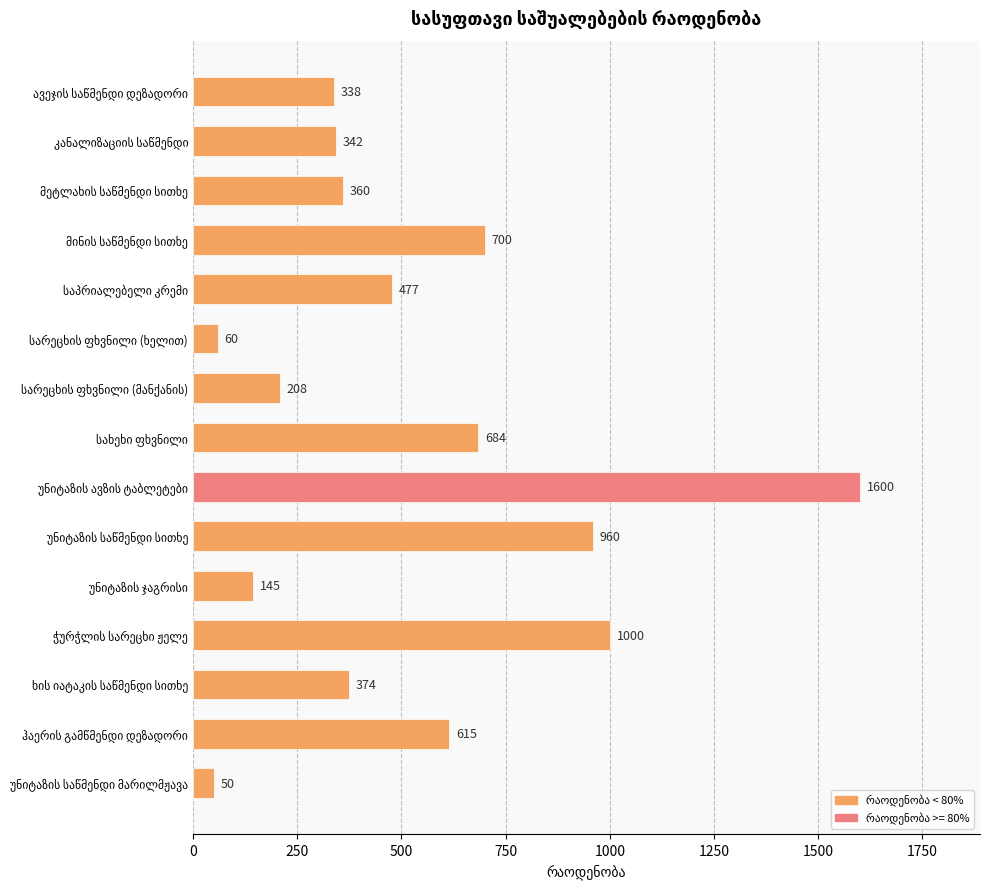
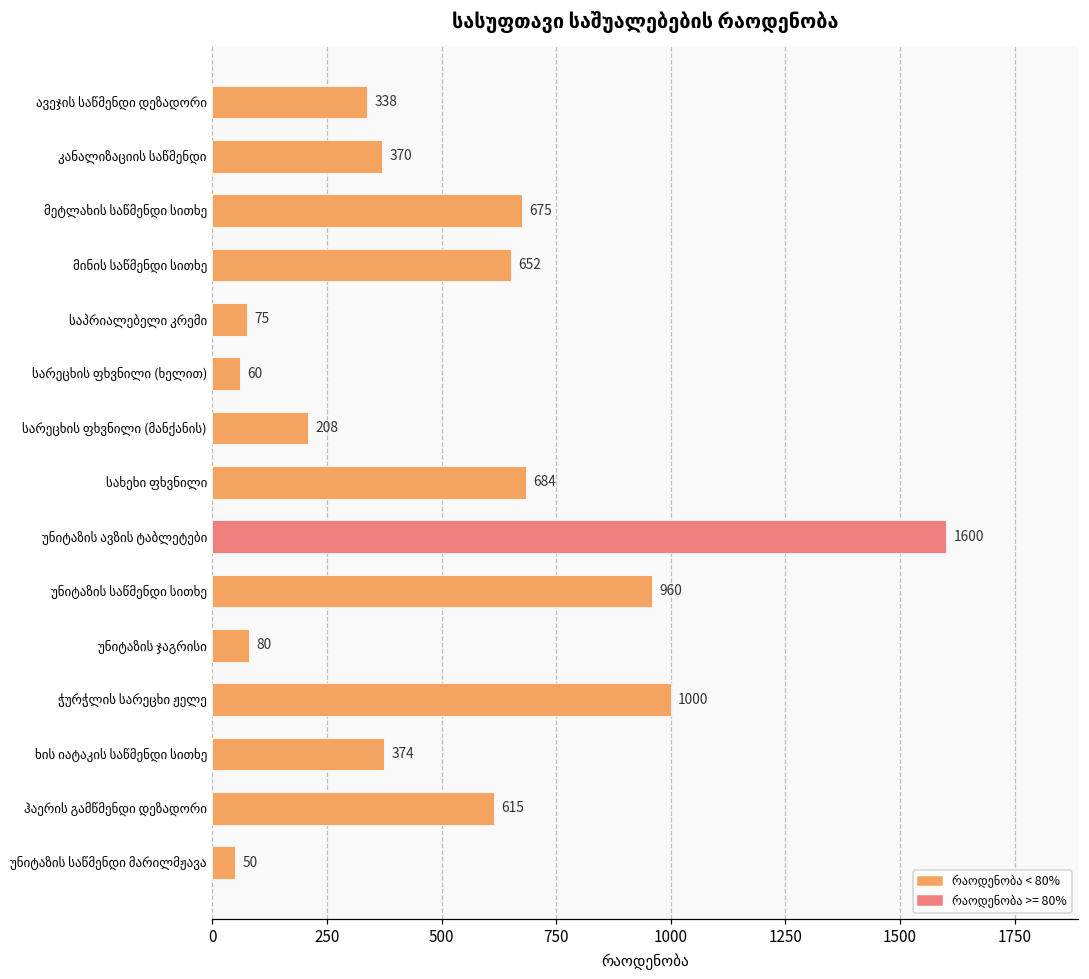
კანალიზაციის საწმენდი: 342 -> 370
მეტლახის საწმენდი სითხე: 360 -> 675
მინის საწმენდი სითხე: 700 -> 652
საპრიალებელი კრემი: 477 -> 75
უნიტაზის ჯაგრისი: 145 -> 80
